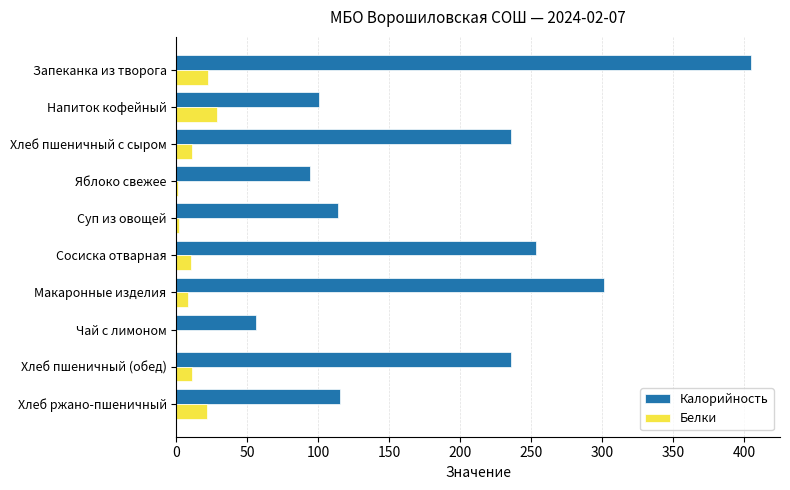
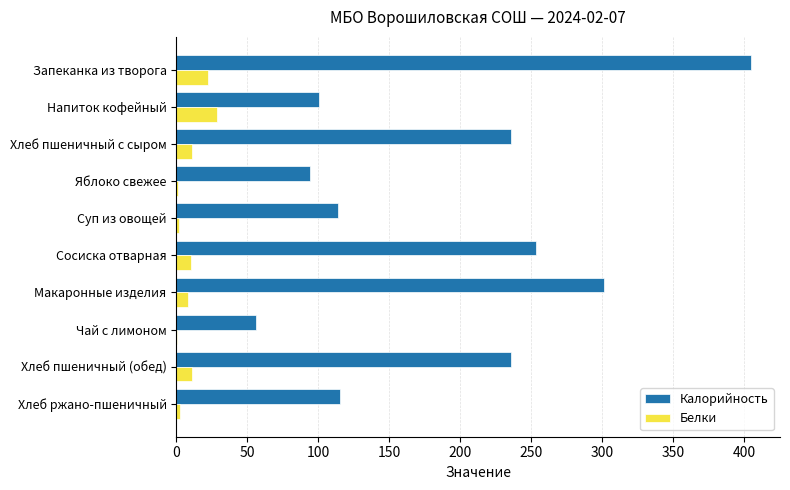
Белки, Хлеб ржано-пшеничный: 22 -> 3
